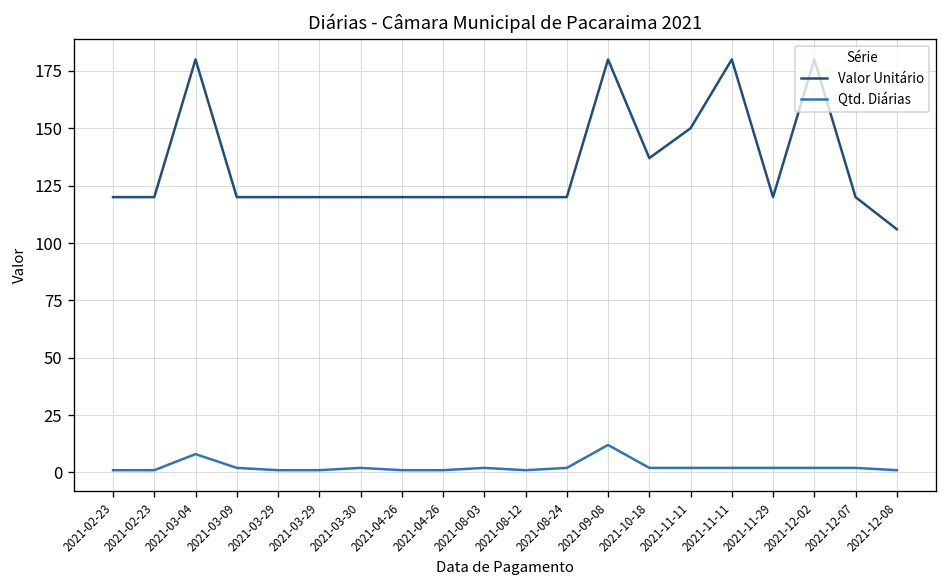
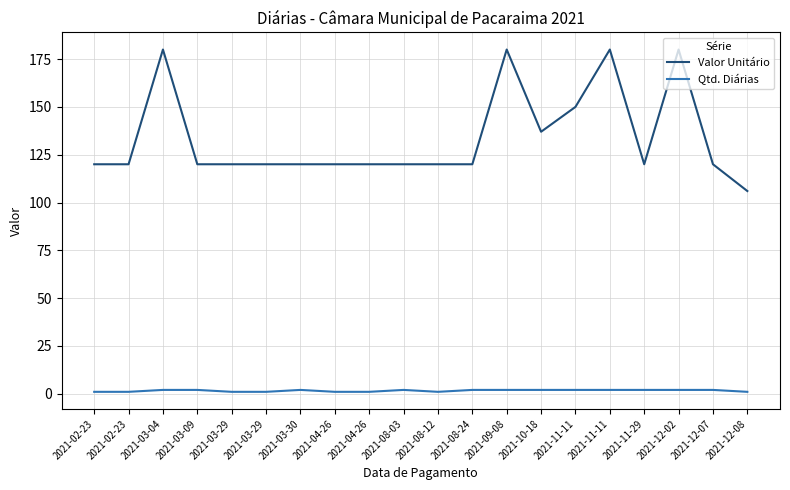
Qtd. Diárias, 2021-03-04: 8 -> 2
Qtd. Diárias, 2021-09-08: 12 -> 2
